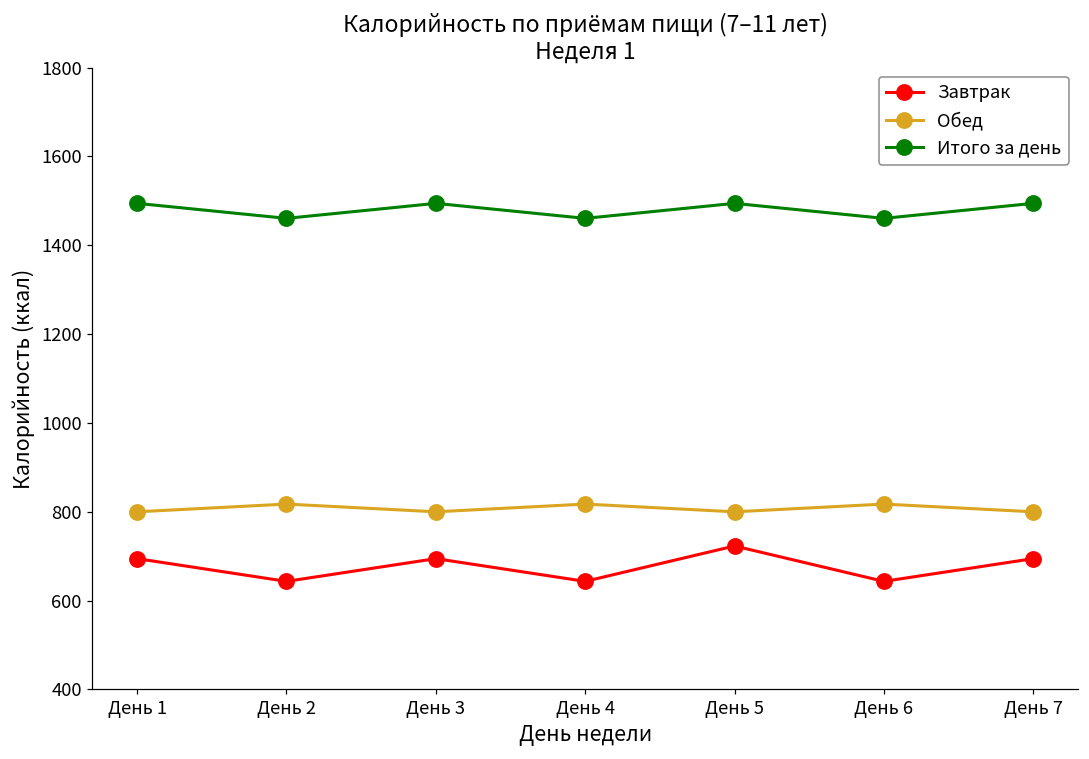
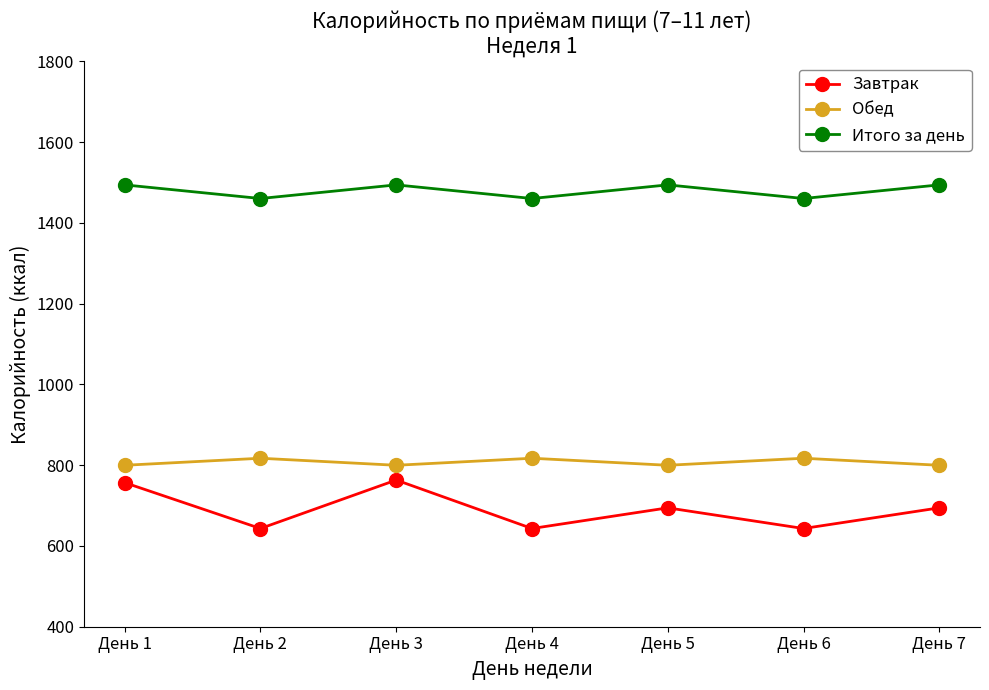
Завтрак, День 1: 690 -> 760
Завтрак, День 3: 690 -> 760
Завтрак, День 5: 720 -> 690
